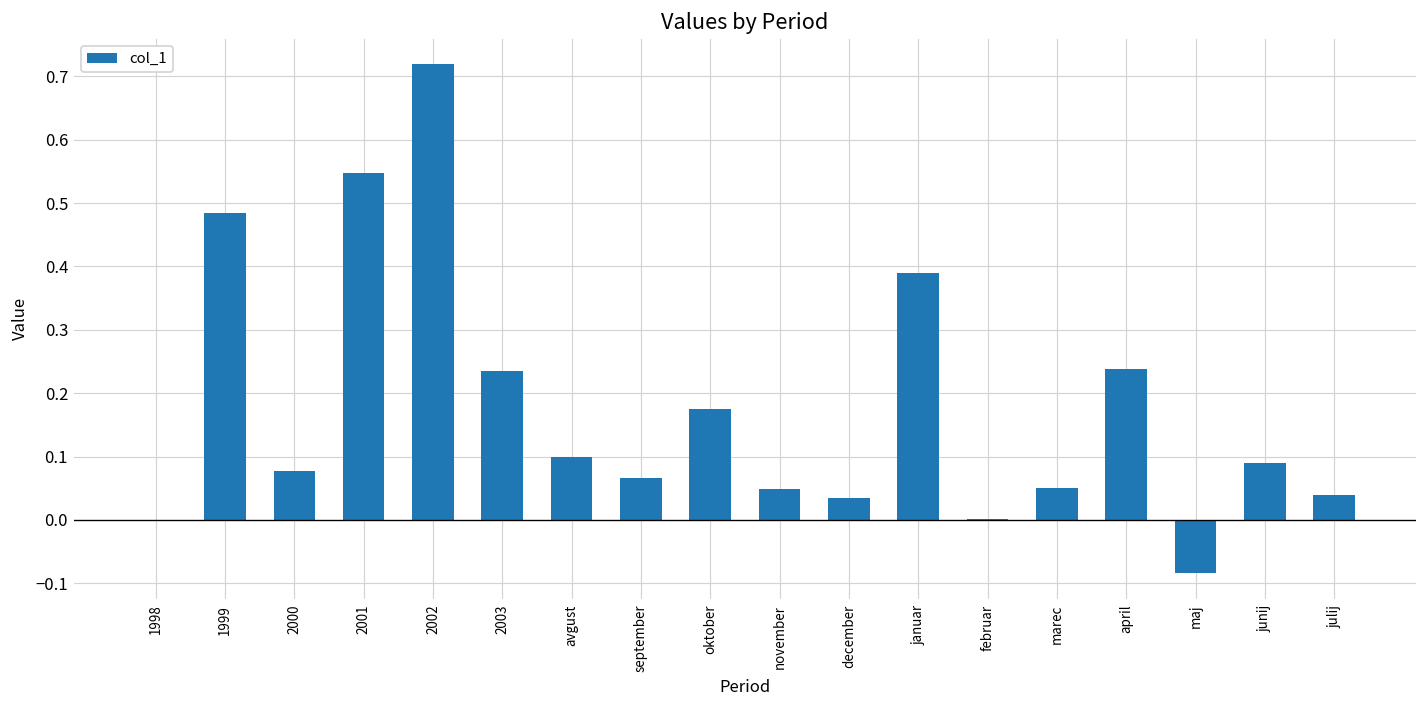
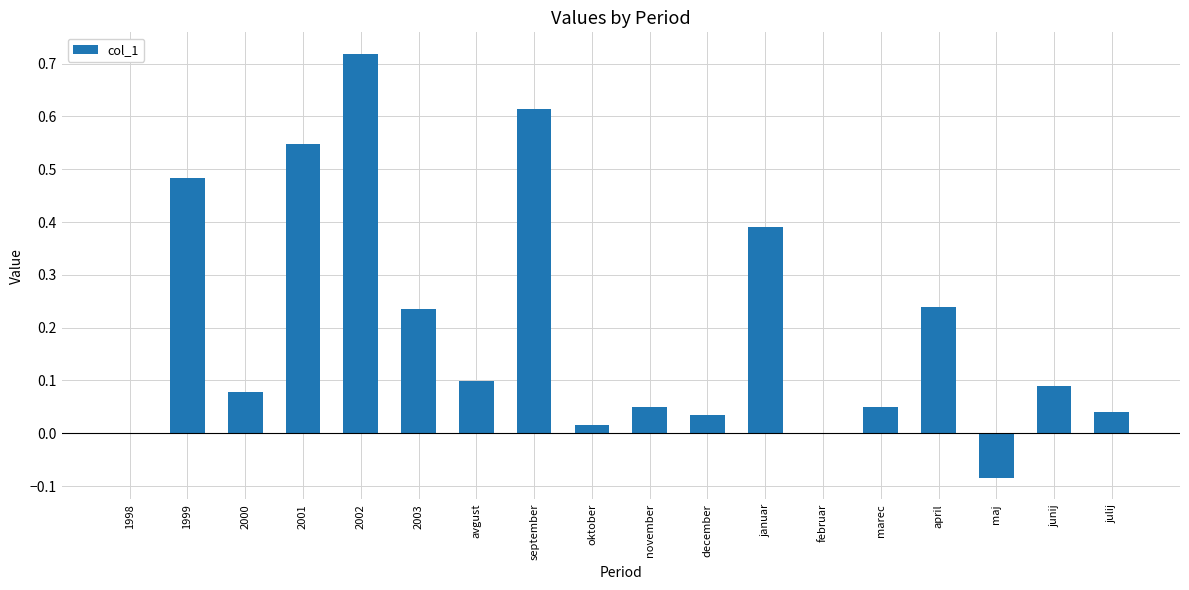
september: 0.07 -> 0.61
oktober: 0.18 -> 0.01
